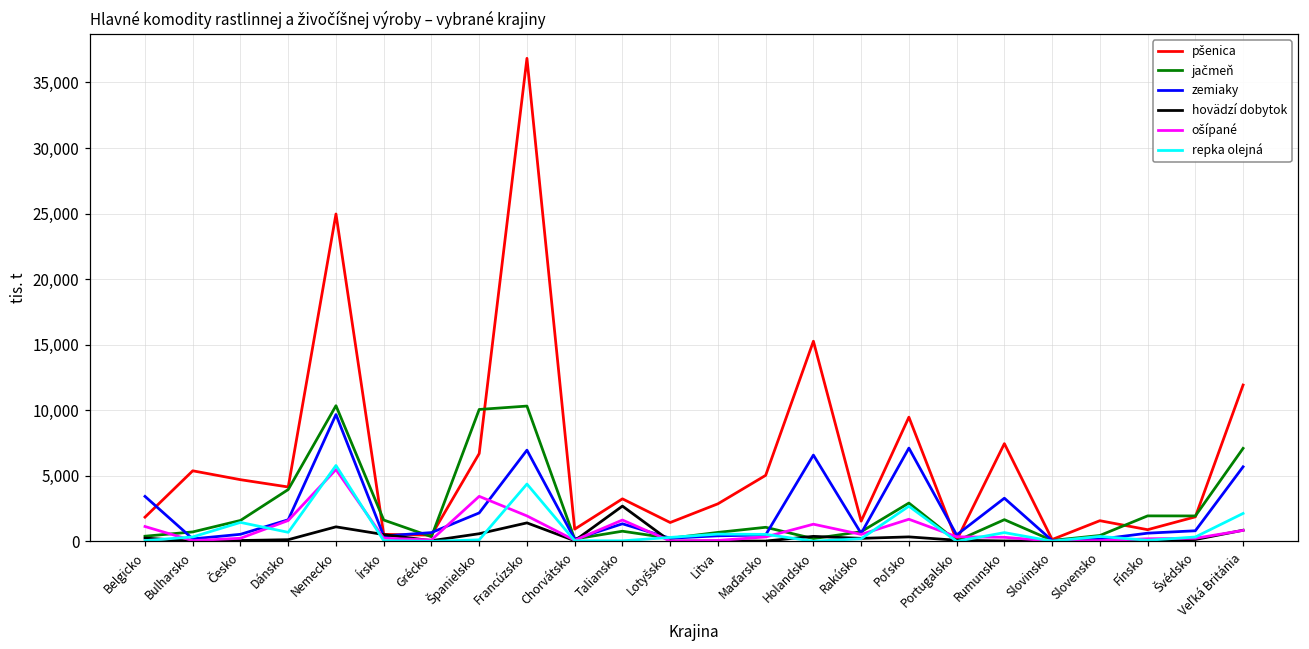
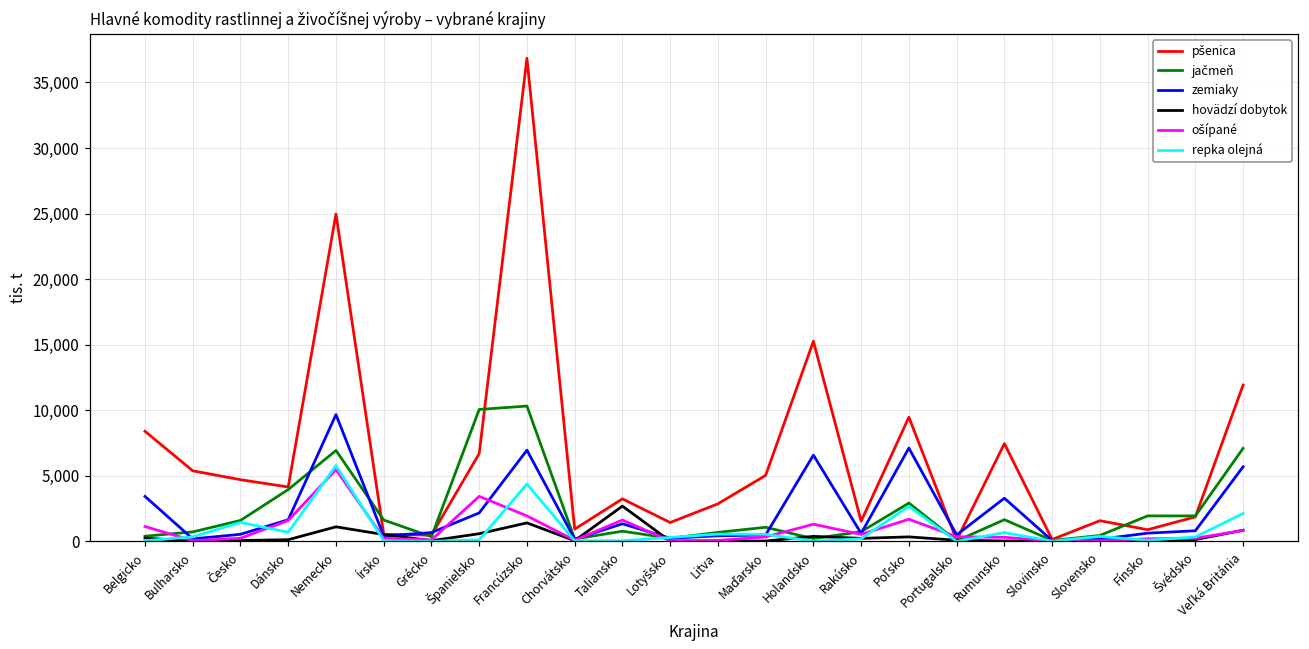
pšenica, Belgicko: 1,800 -> 8,400
jačmeň, Nemecko: 10,300 -> 6,900
